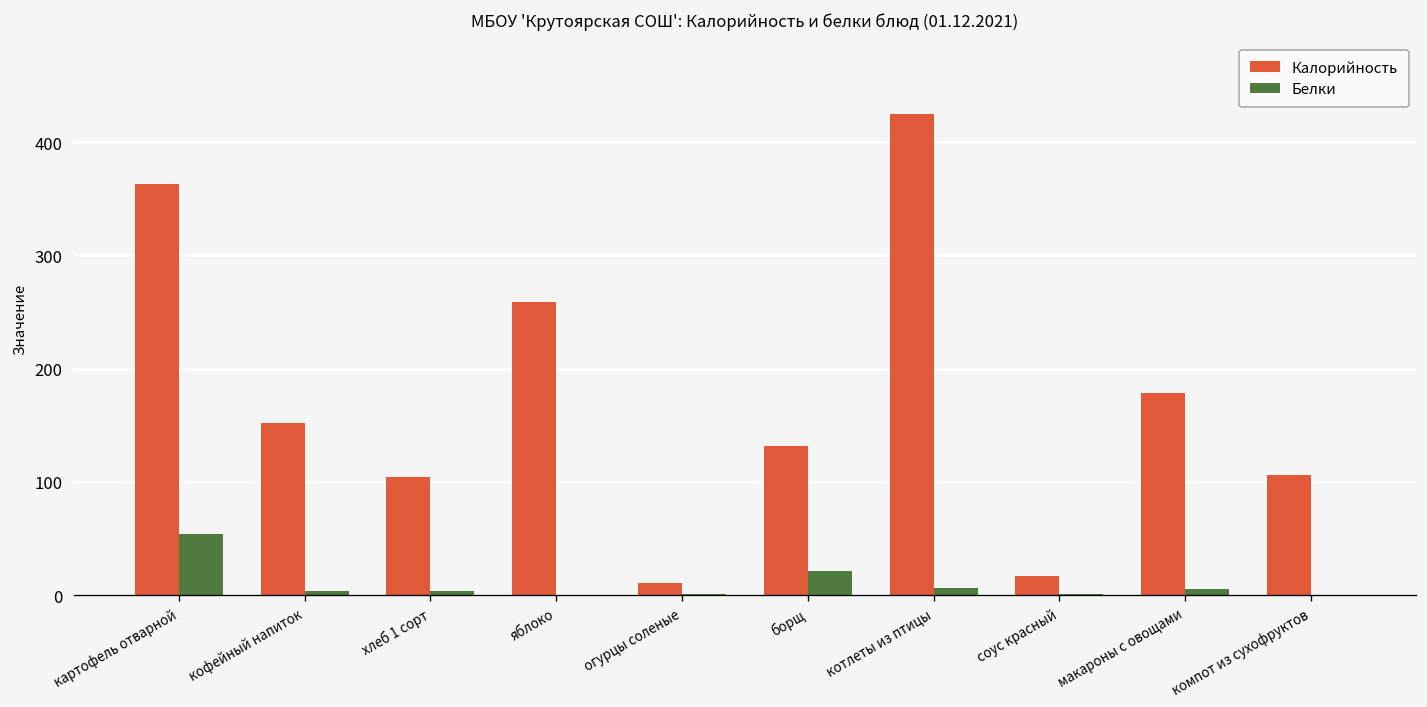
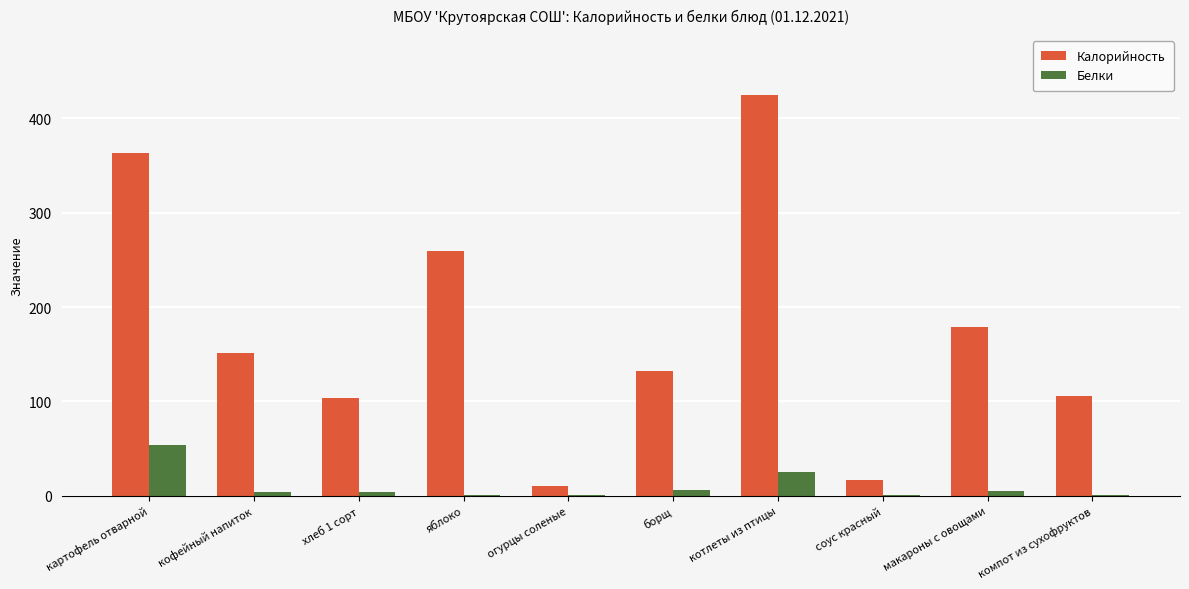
Белки, борщ: 20 -> 10
Белки, котлеты из птицы: 10 -> 30
